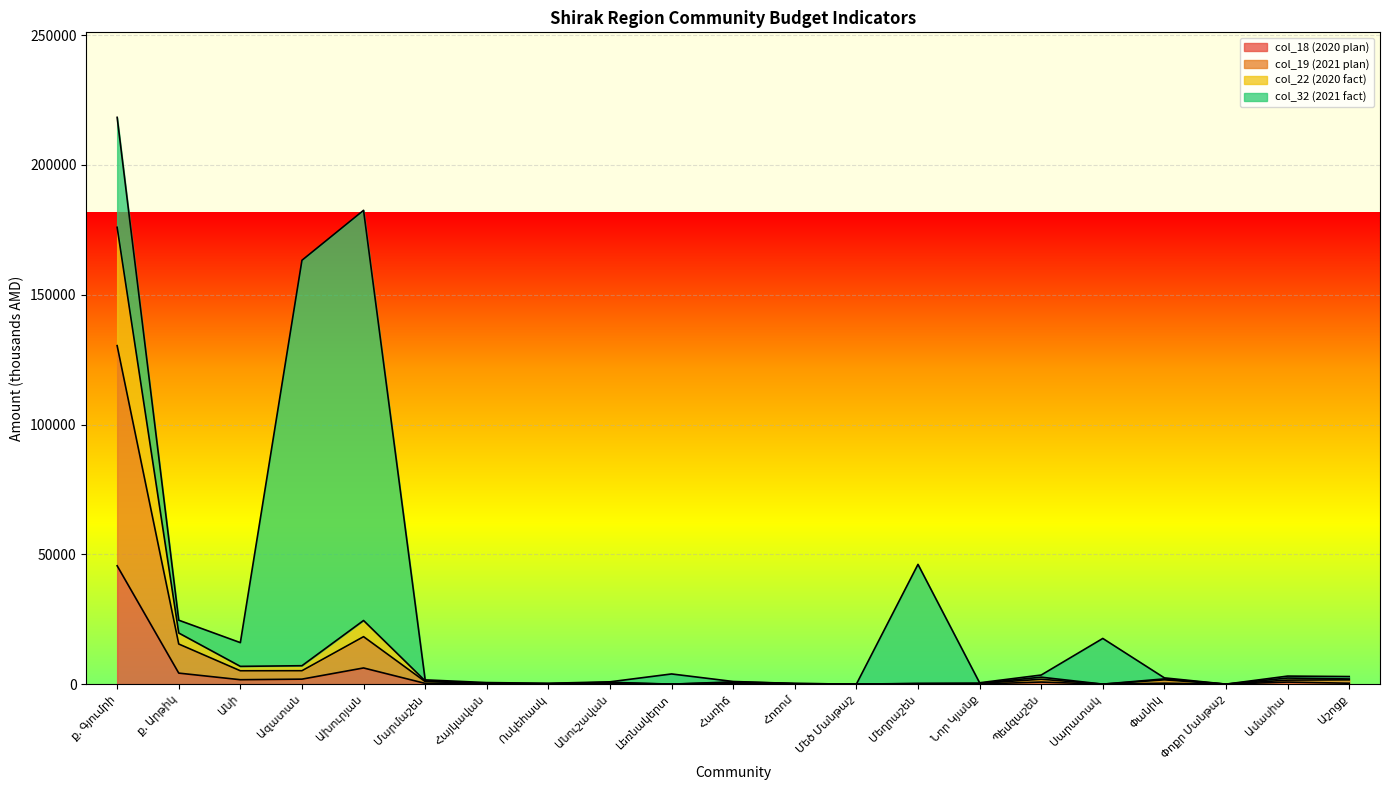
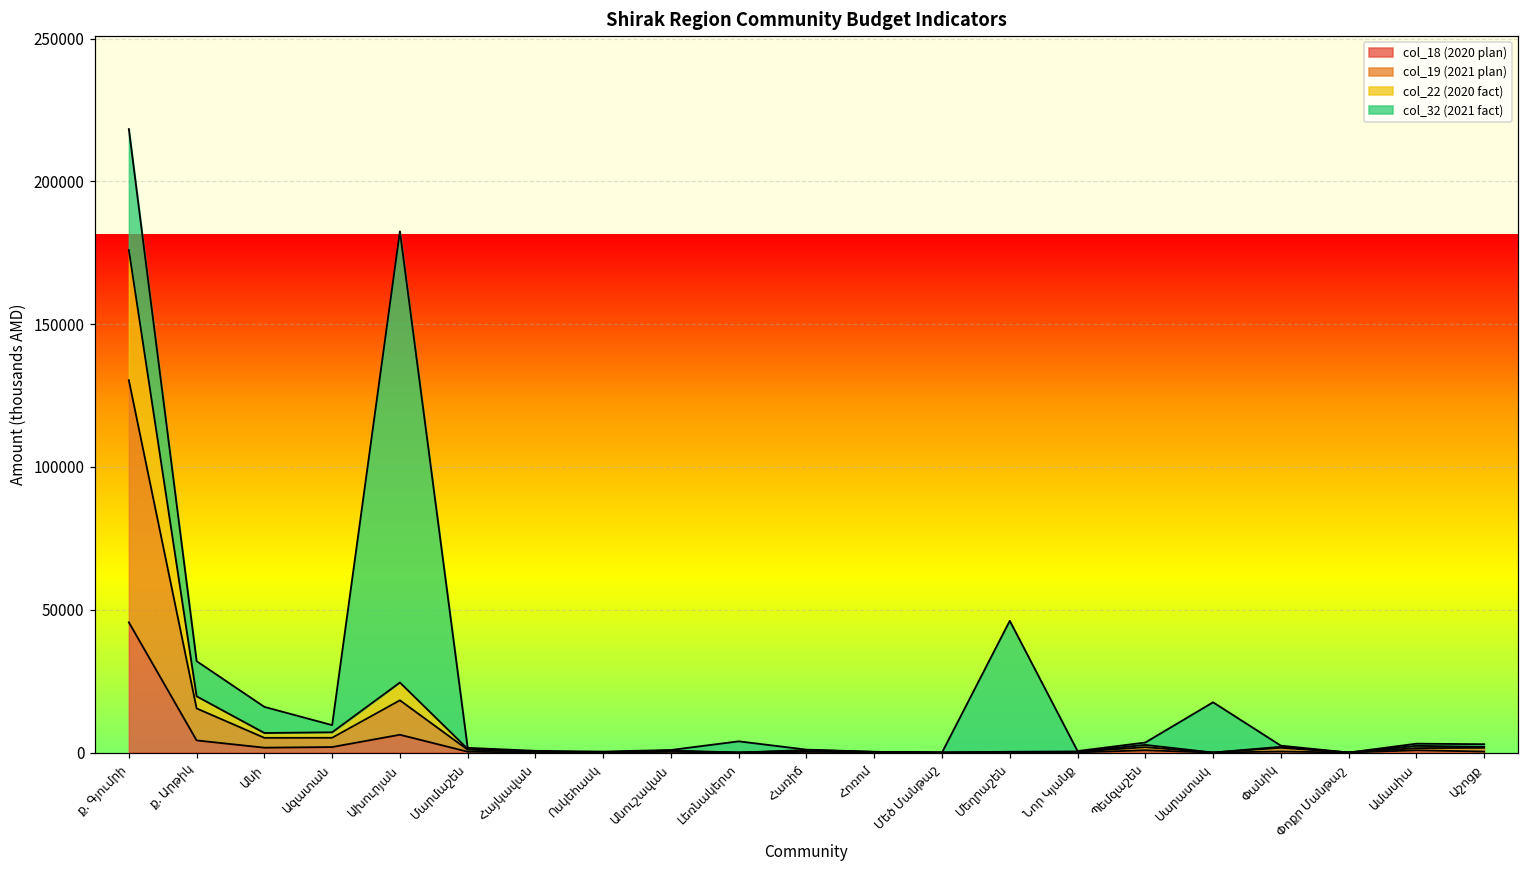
col_32 (2021 fact), ք. Արթիկ: 5000 -> 12000
col_32 (2021 fact), Ազատան: 156000 -> 3000
